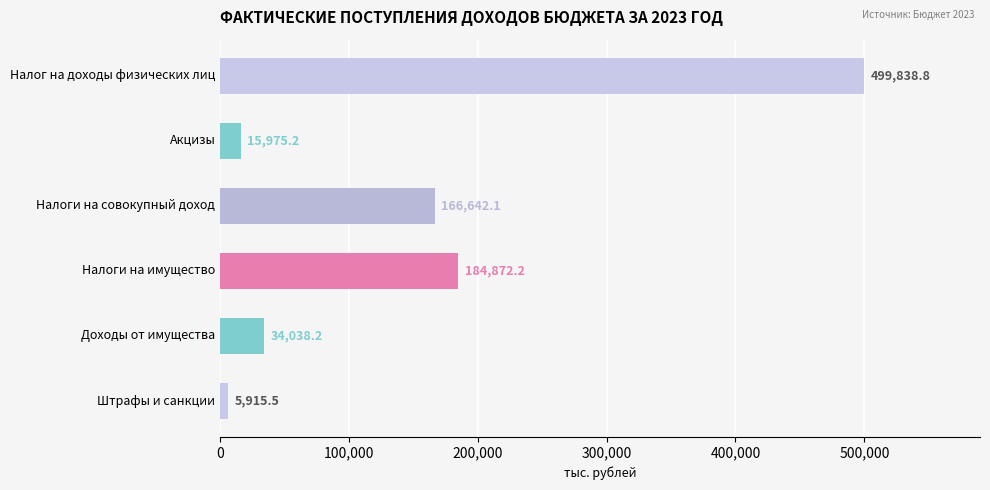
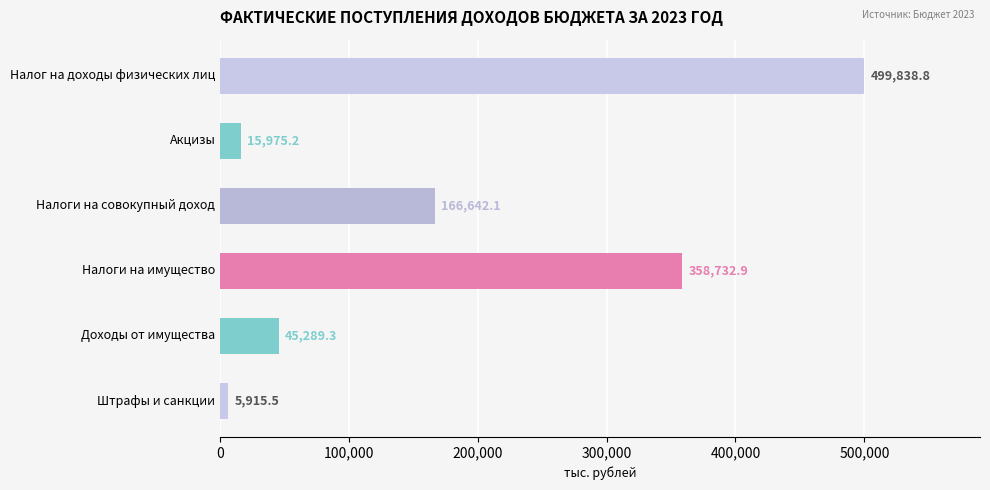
Налоги на имущество: 184,872.2 -> 358,732.9
Доходы от имущества: 34,038.2 -> 45,289.3
